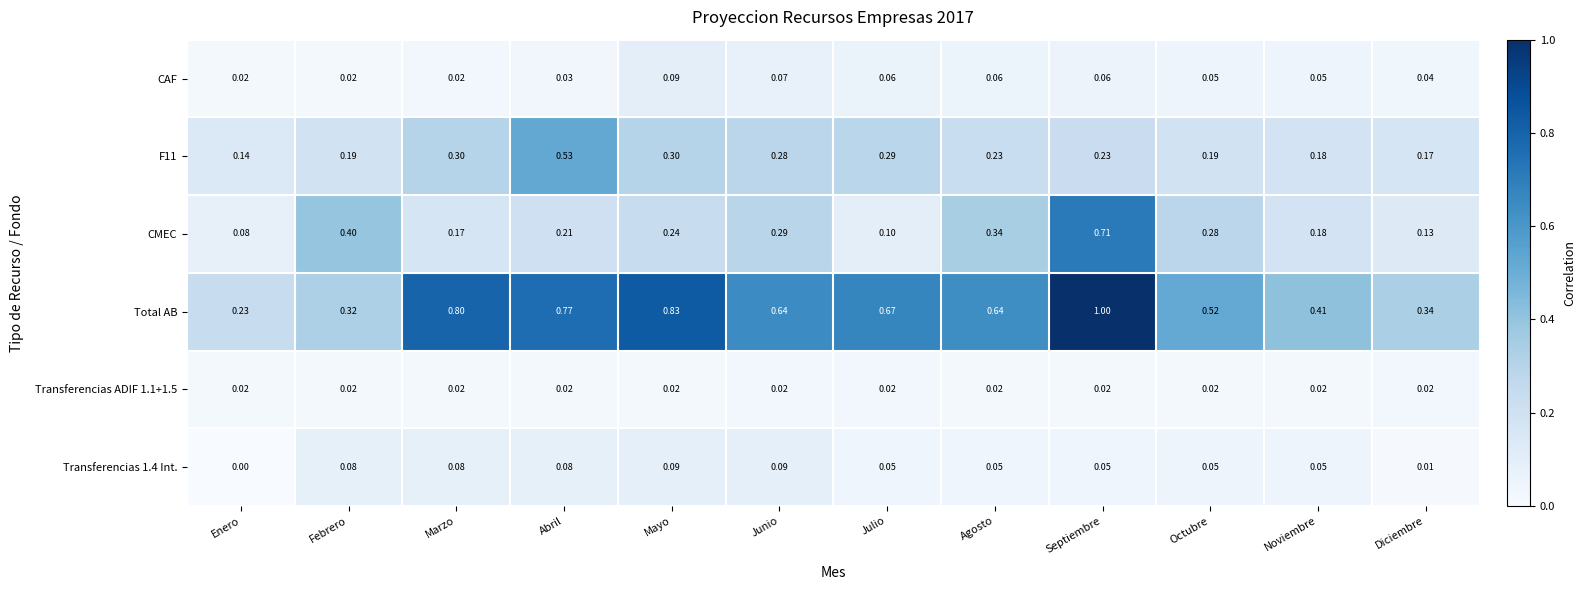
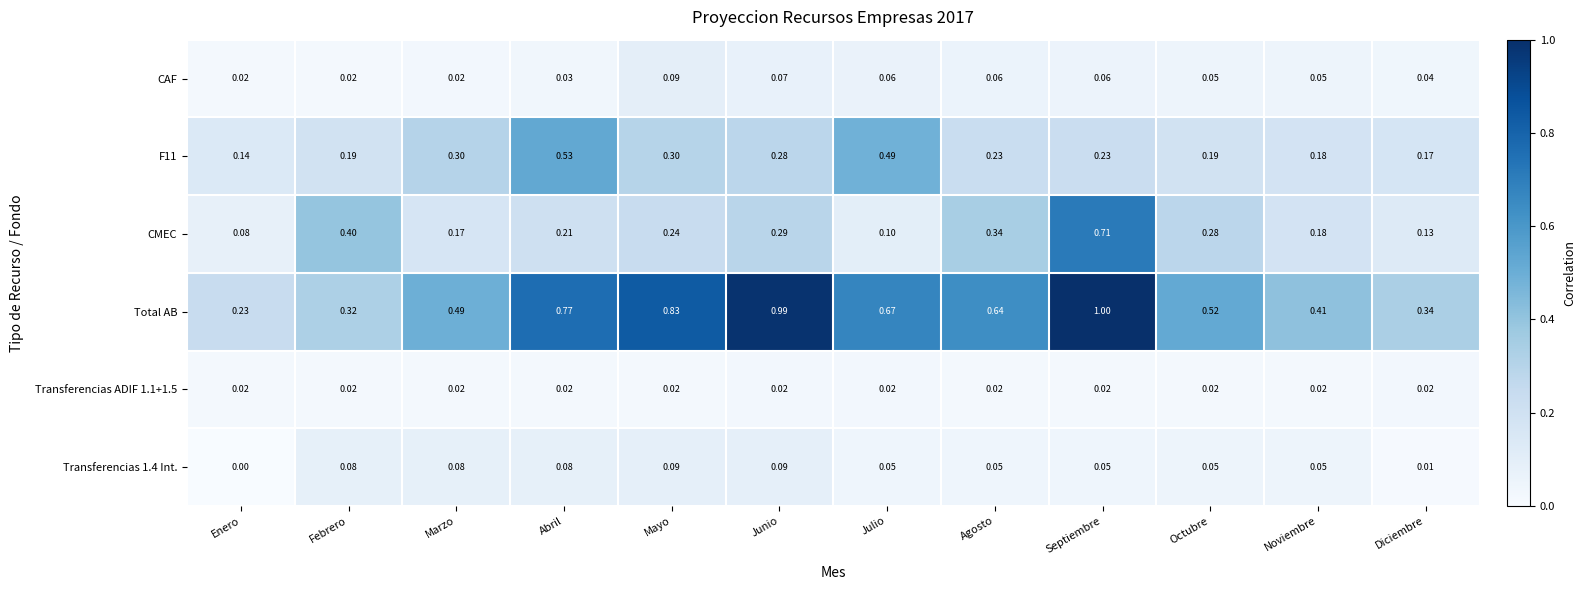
F11, Julio: 0.29 -> 0.49
Total AB, Marzo: 0.80 -> 0.49
Total AB, Junio: 0.64 -> 0.99
